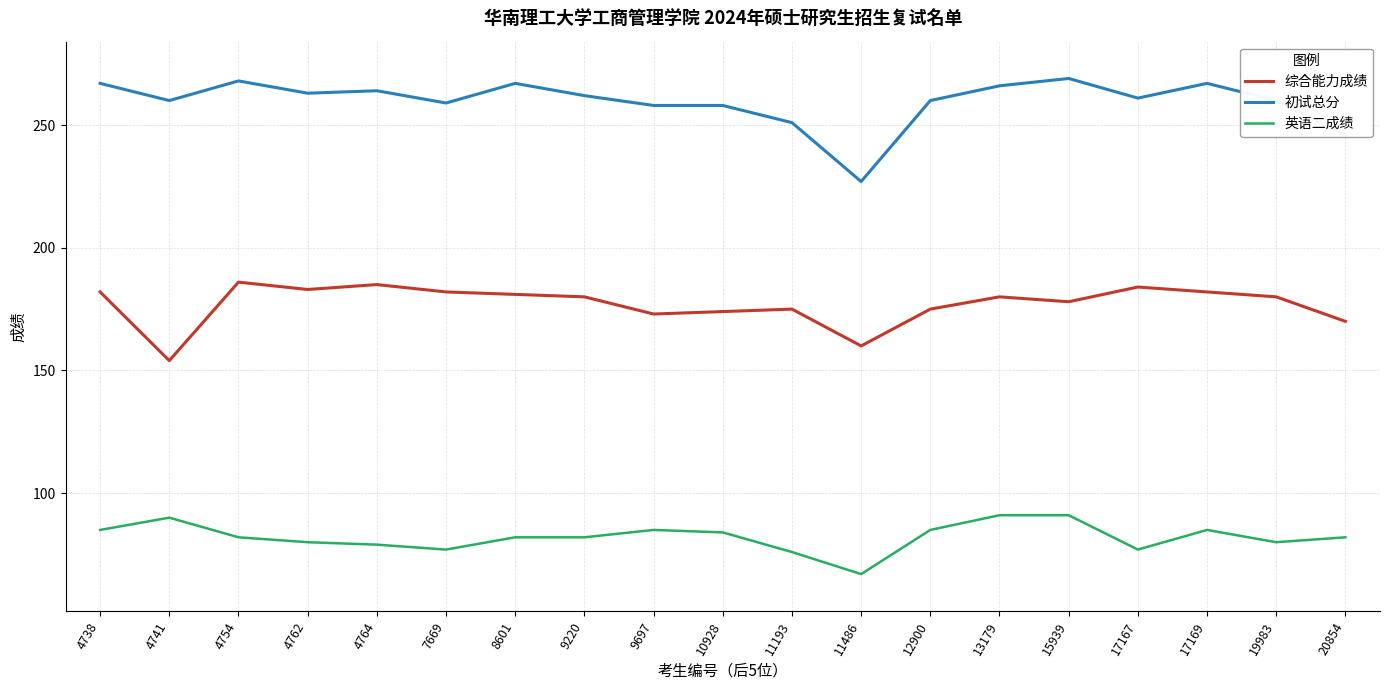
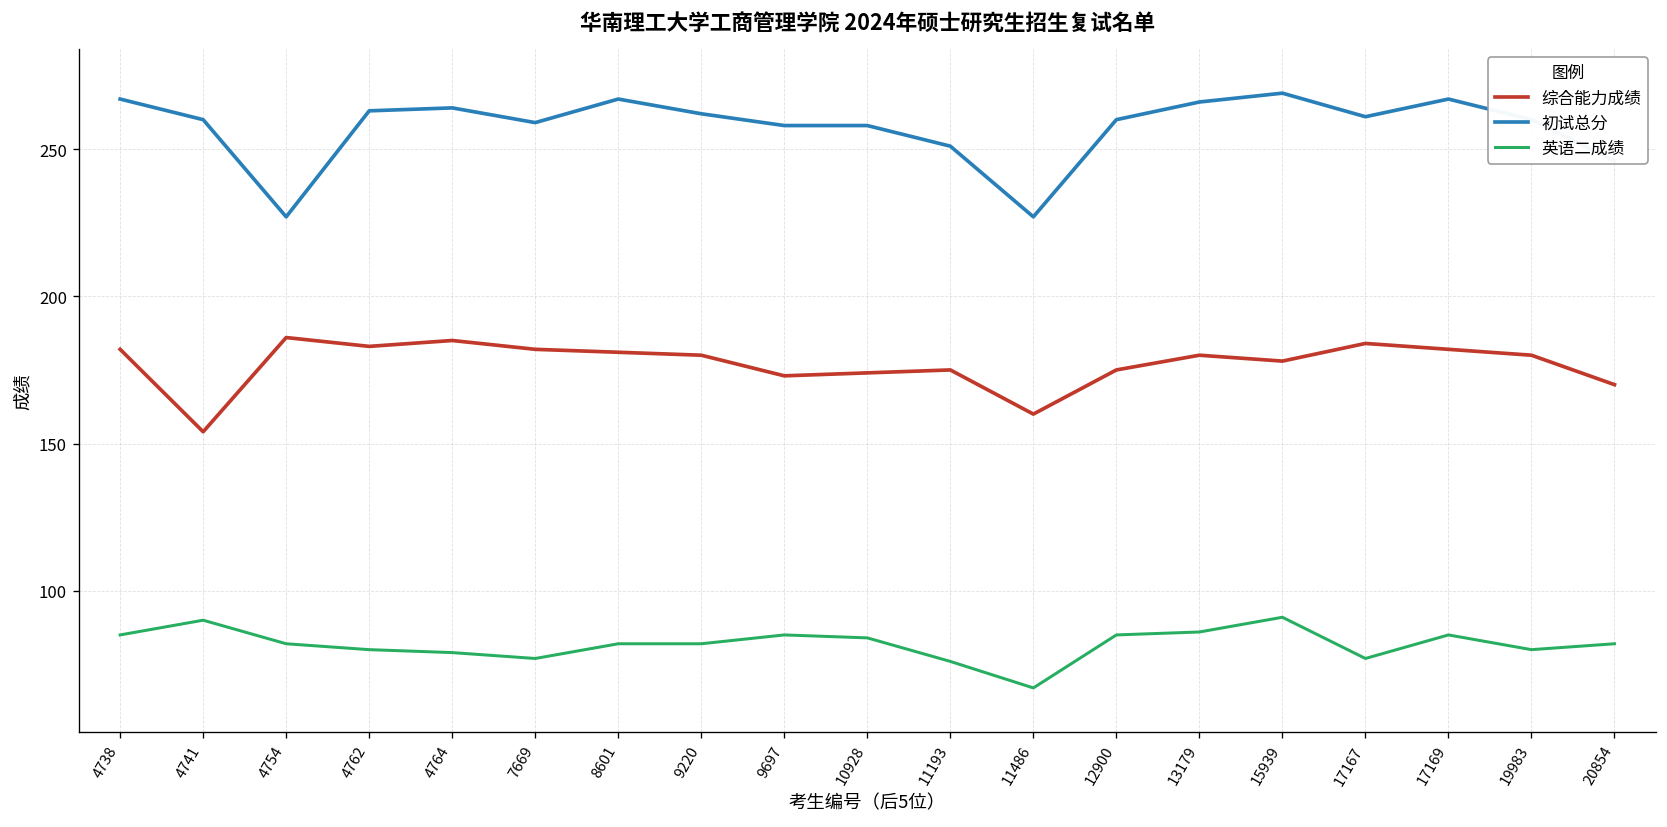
初试总分, 4754: 268 -> 227
英语二成绩, 13179: 91 -> 86
